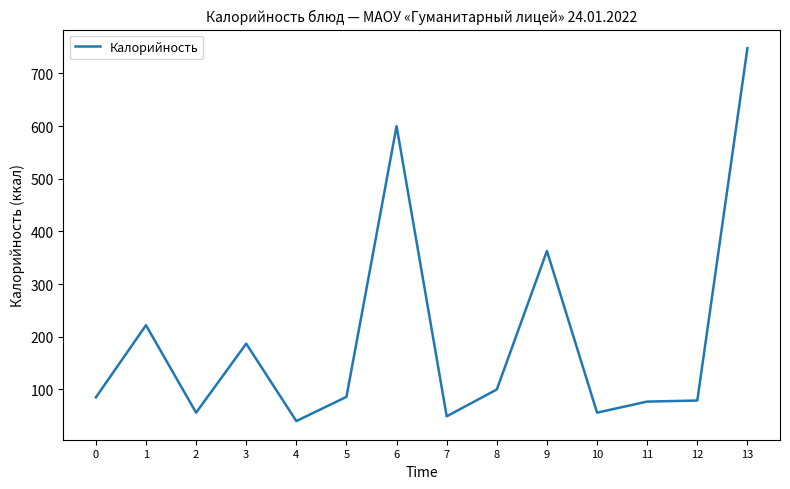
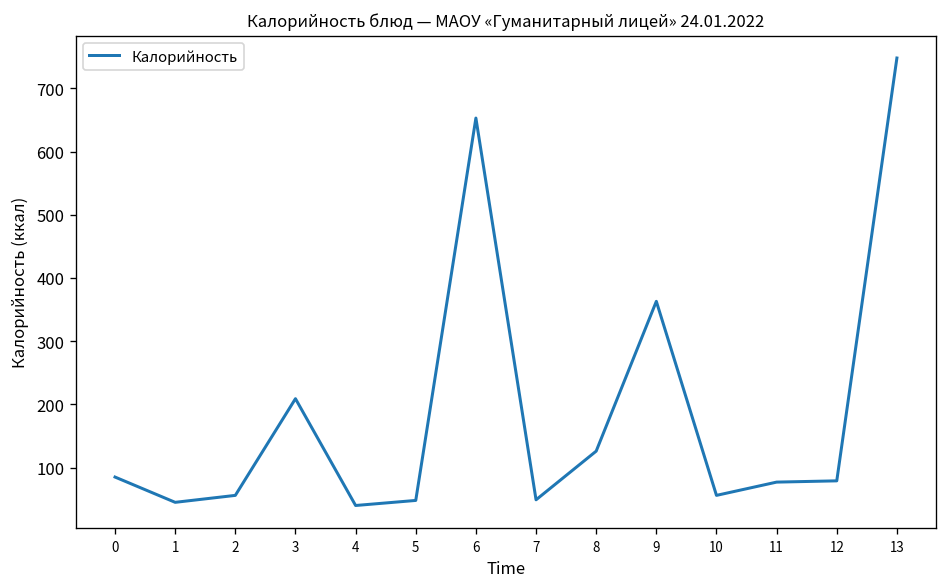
1: 220 -> 50
3: 190 -> 210
5: 90 -> 50
6: 600 -> 650
8: 100 -> 130
